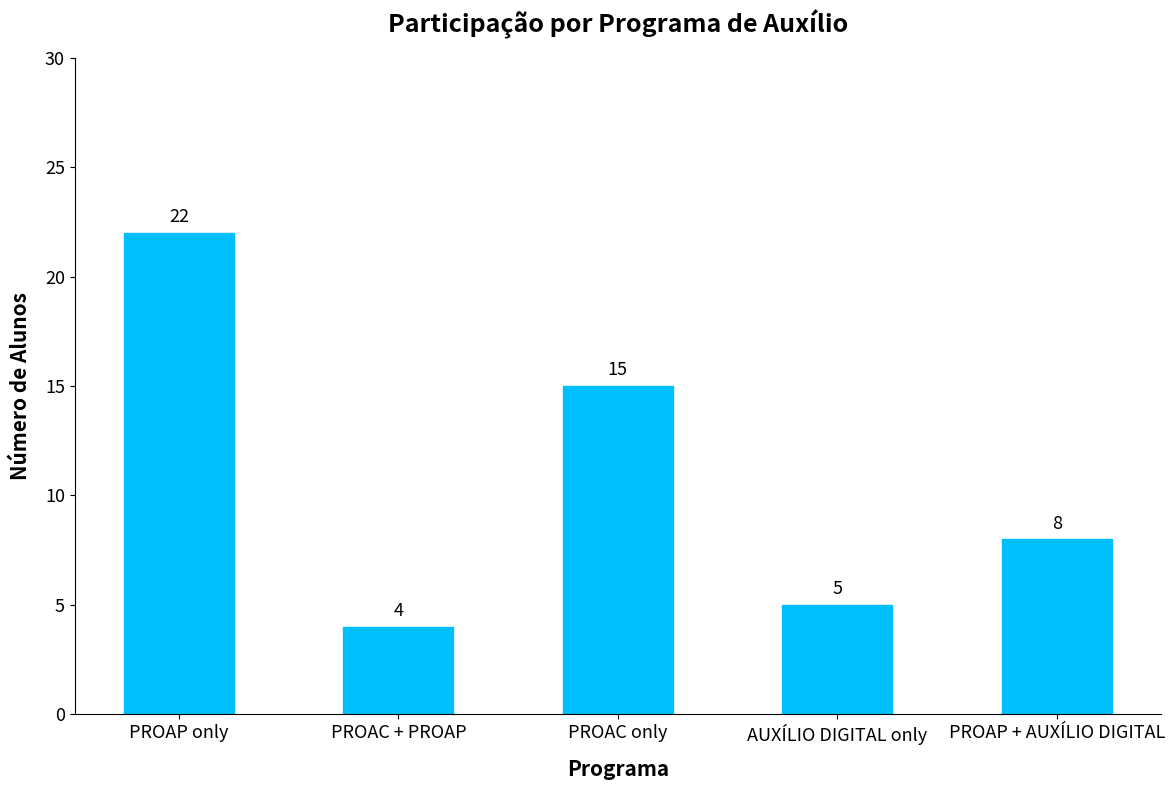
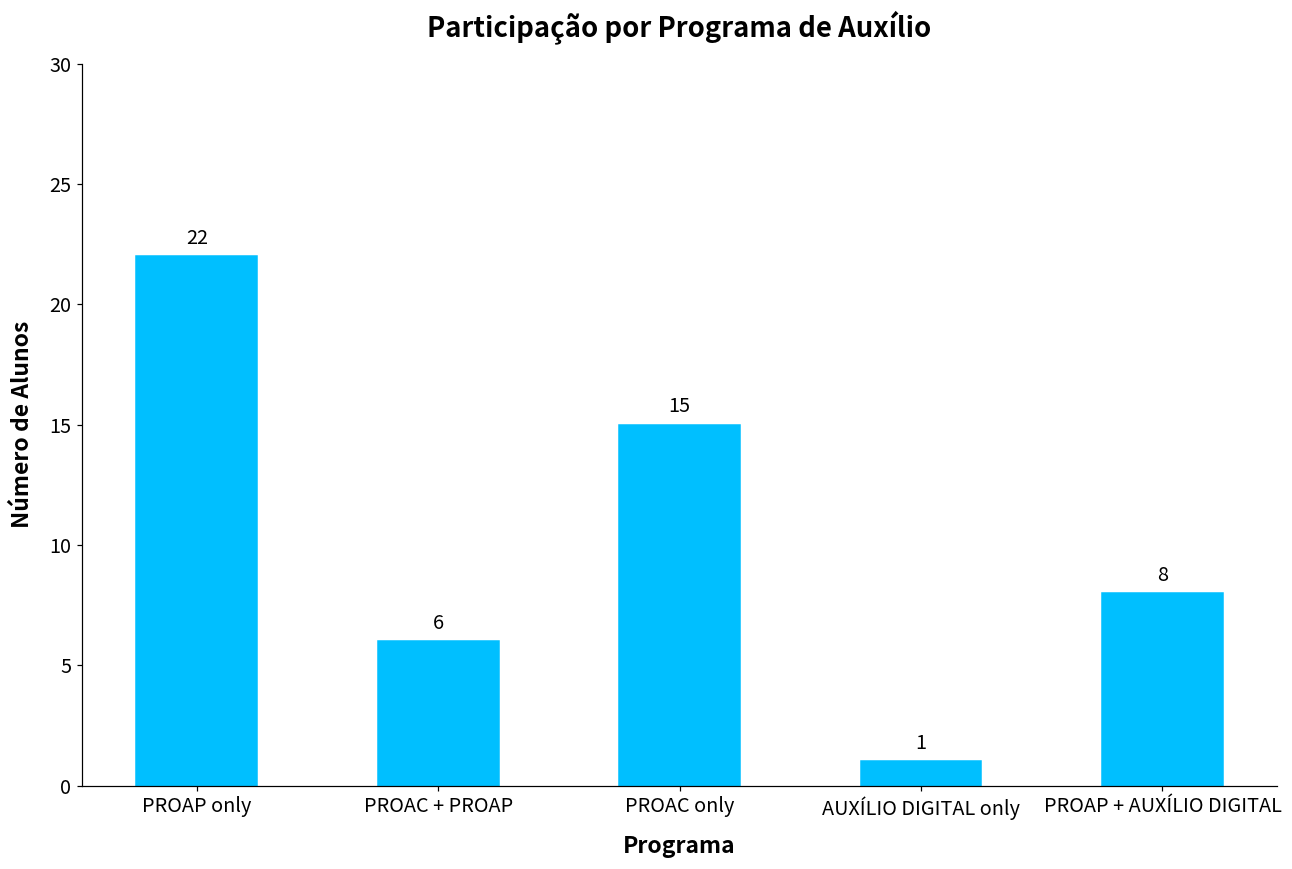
PROAC + PROAP: 4 -> 6
AUXÍLIO DIGITAL only: 5 -> 1
